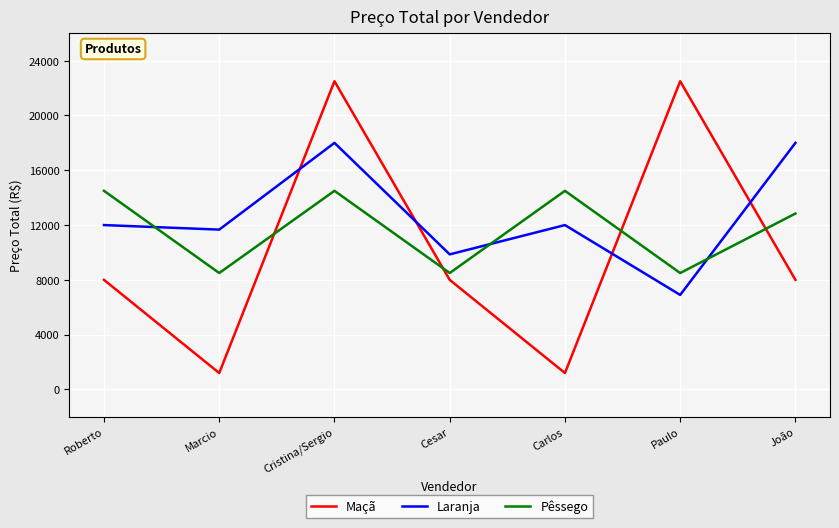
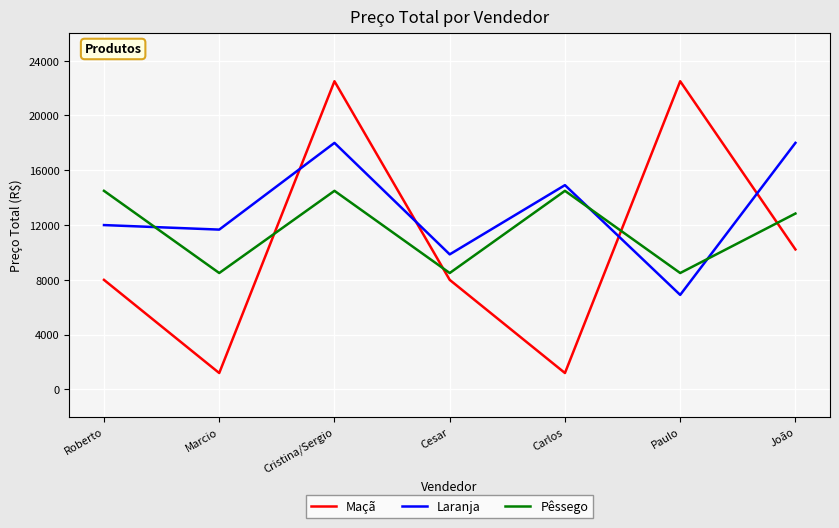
Laranja, Carlos: 12000 -> 14900
Maçã, João: 8000 -> 10200
